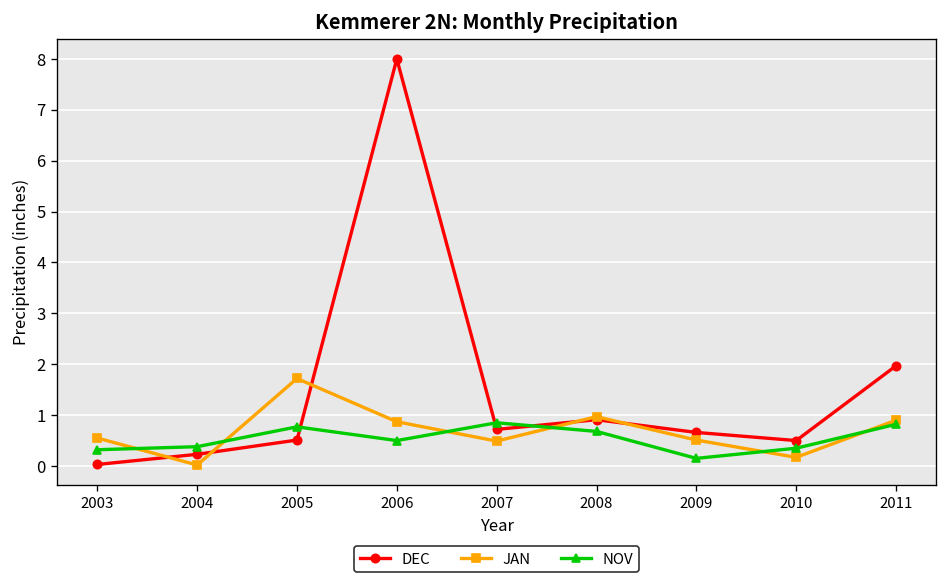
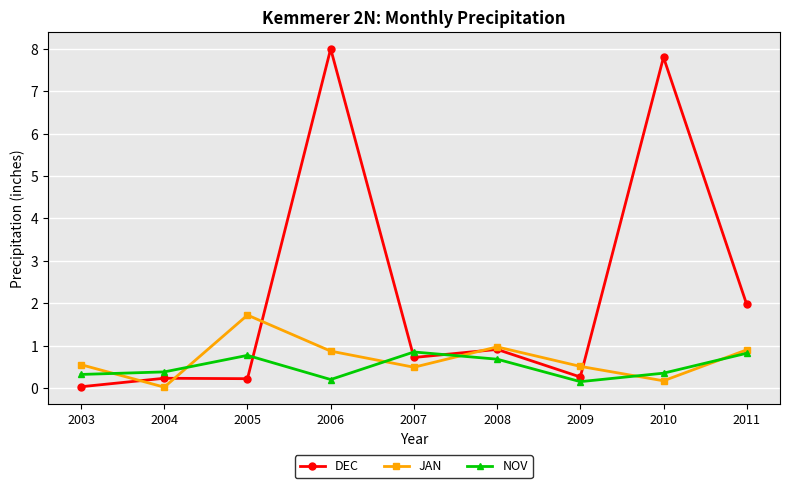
DEC, 2005: 0.5 -> 0.2
NOV, 2006: 0.5 -> 0.2
DEC, 2009: 0.7 -> 0.3
DEC, 2010: 0.5 -> 7.8
